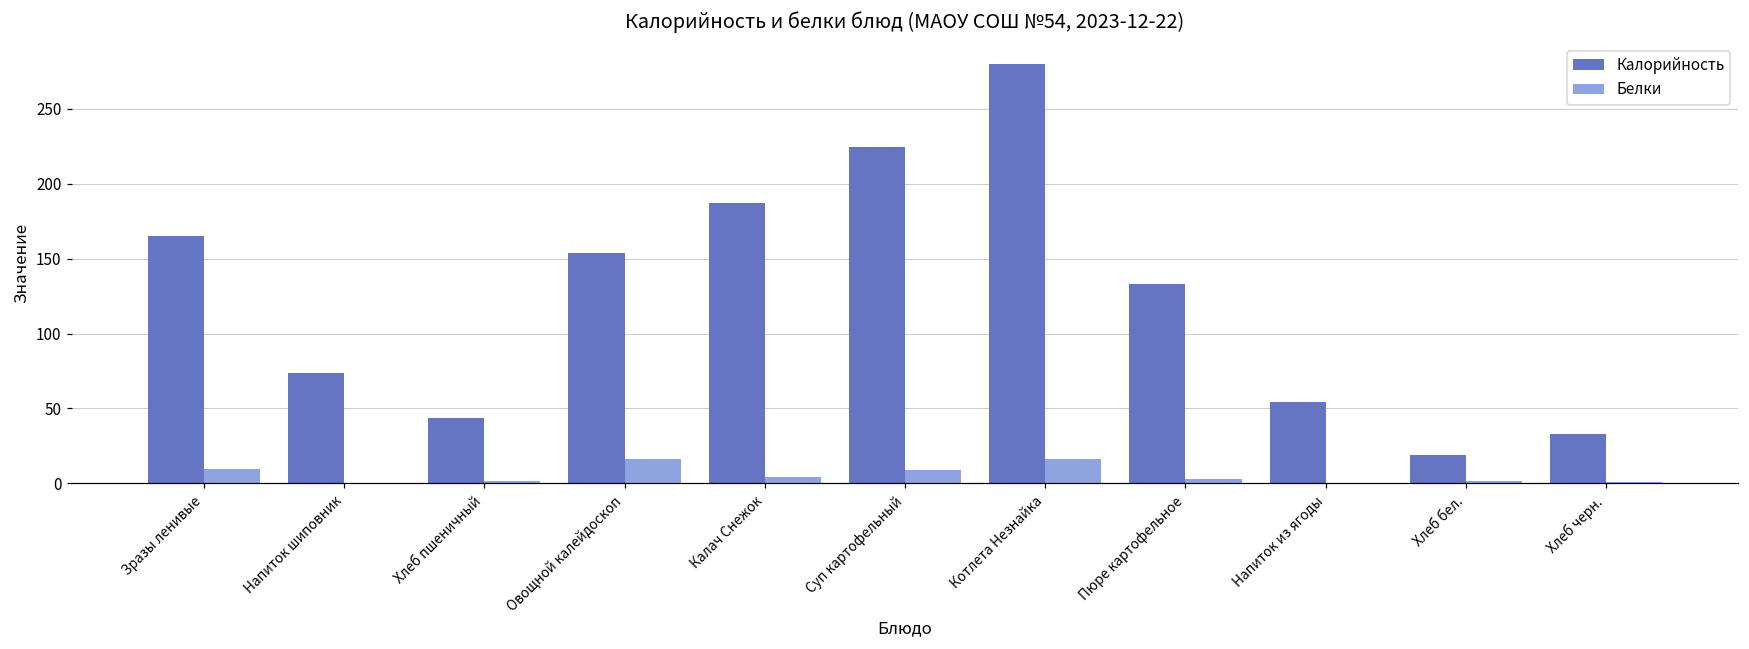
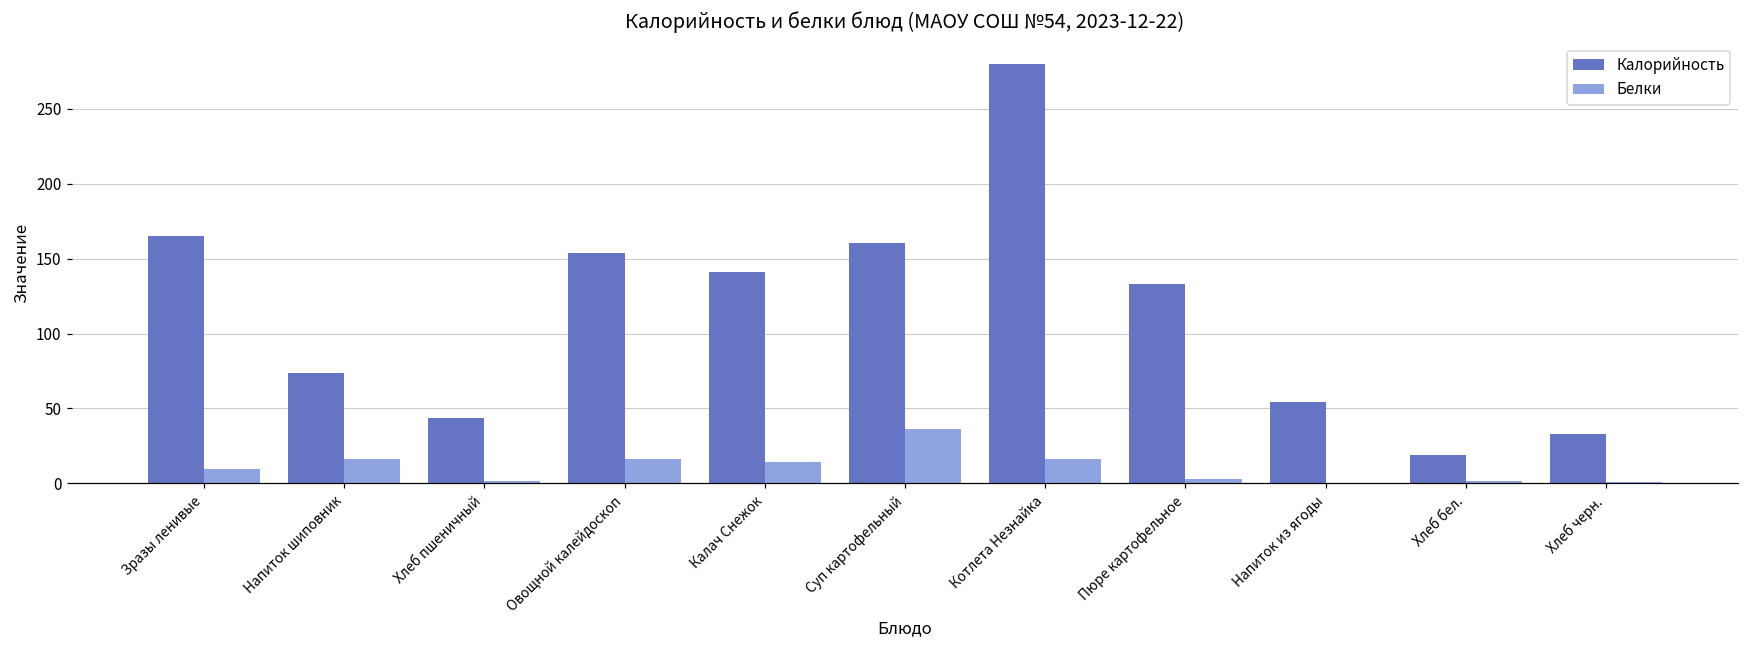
Белки, Напиток шиповник: 0 -> 16
Калорийность, Калач Снежок: 187 -> 141
Белки, Калач Снежок: 4 -> 14
Калорийность, Суп картофельный: 225 -> 160
Белки, Суп картофельный: 9 -> 36
